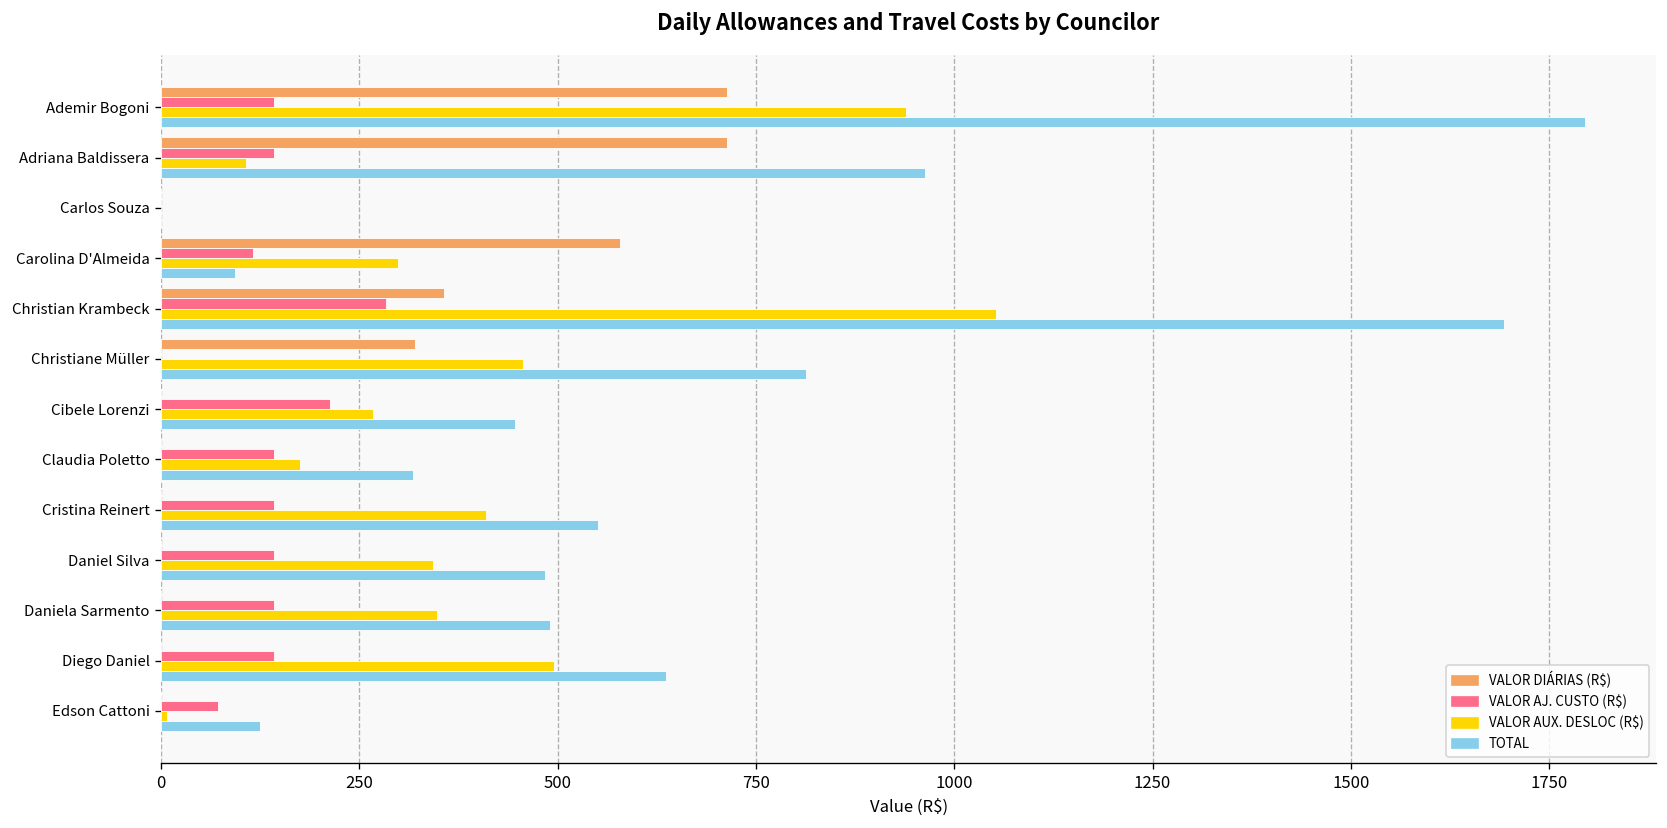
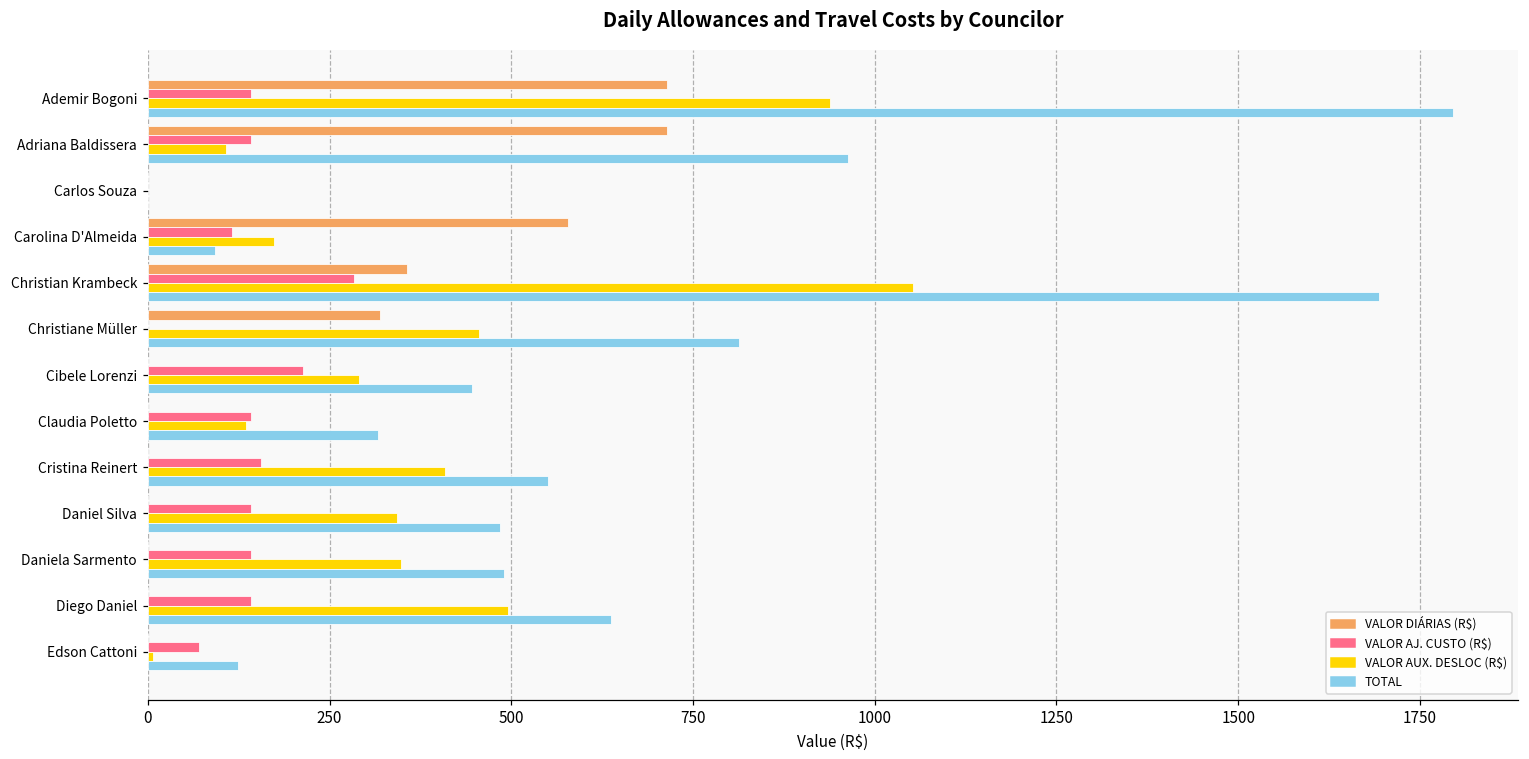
VALOR AUX. DESLOC (R$), Carolina D'Almeida: 300 -> 170
VALOR AUX. DESLOC (R$), Cibele Lorenzi: 270 -> 290
VALOR AUX. DESLOC (R$), Claudia Poletto: 170 -> 130
VALOR AJ. CUSTO (R$), Cristina Reinert: 140 -> 160
